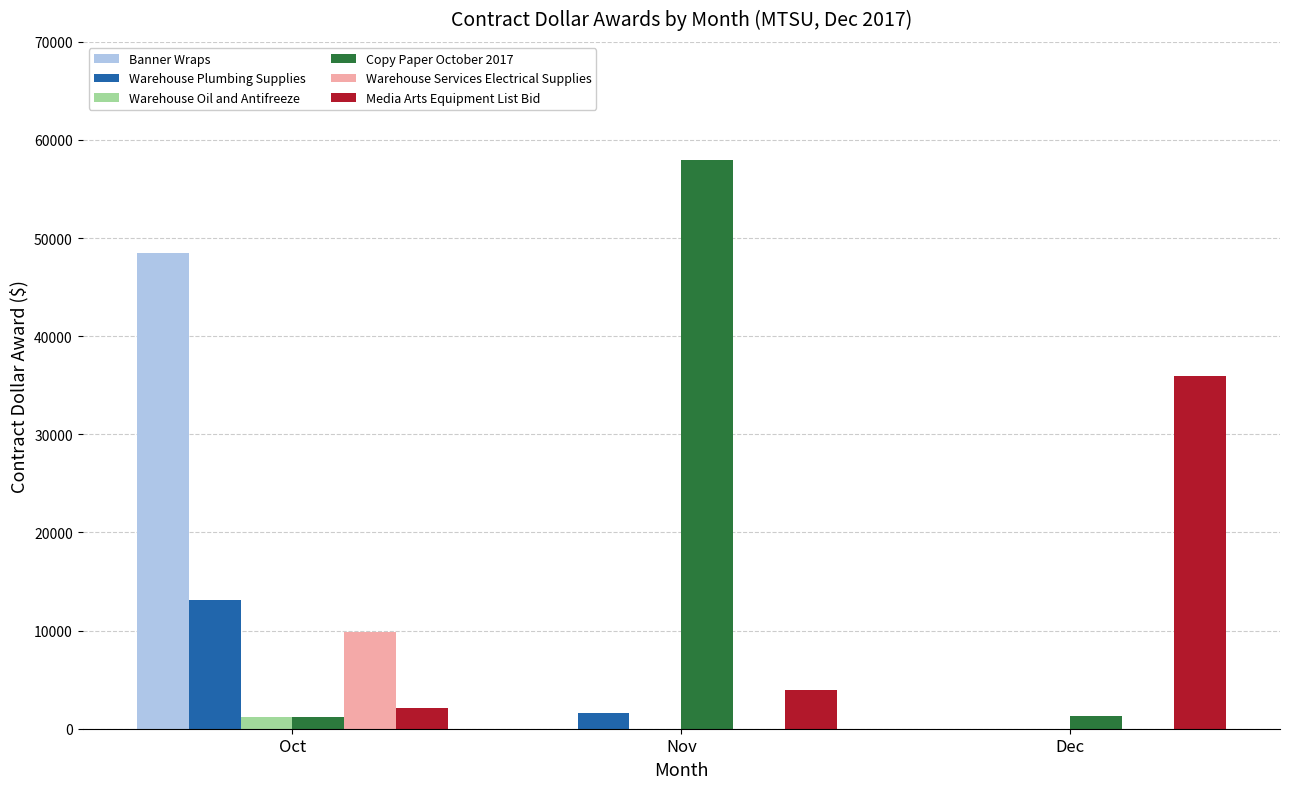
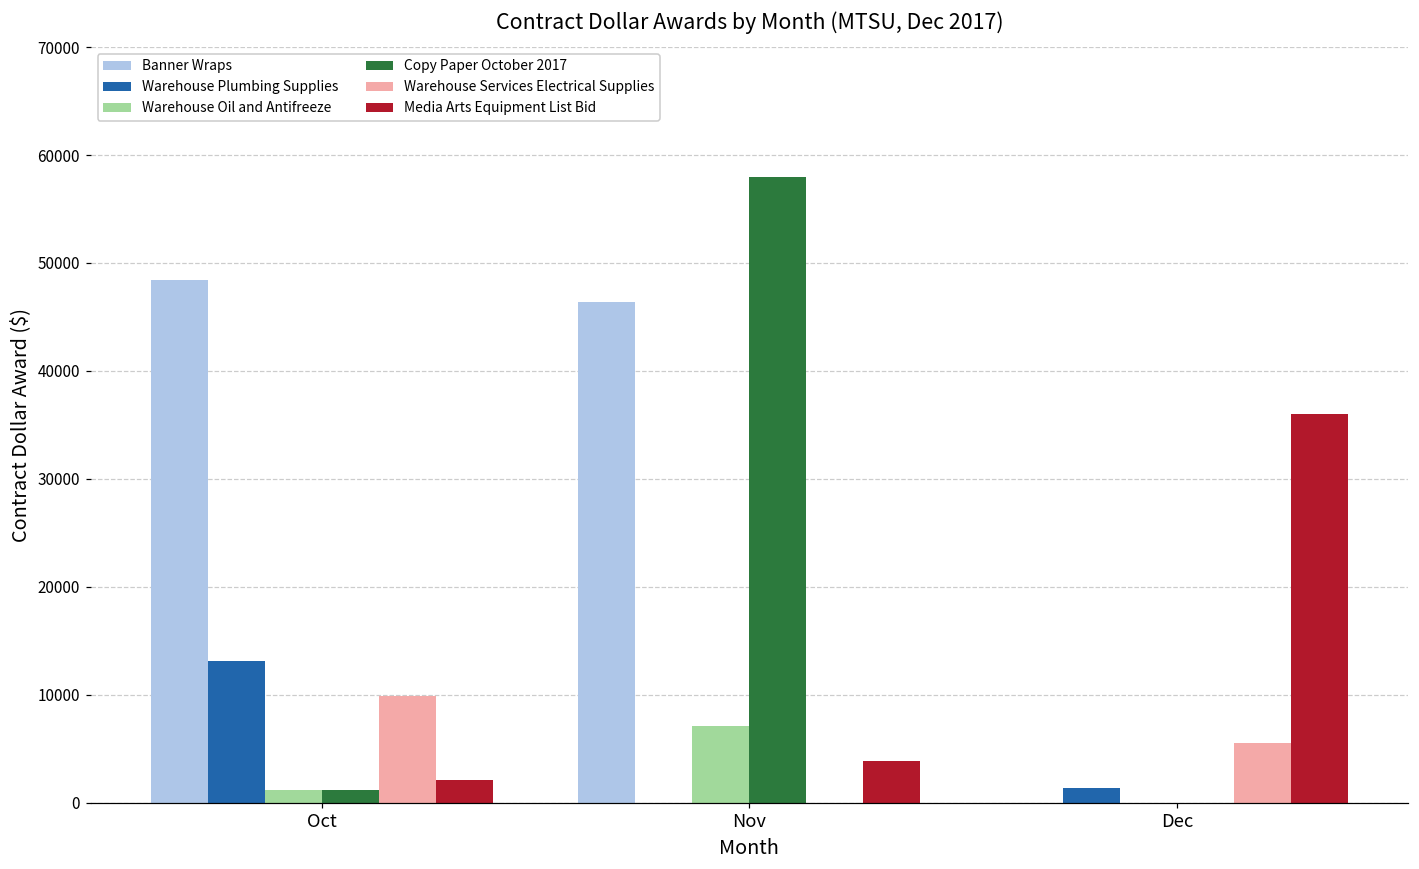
Banner Wraps, Nov: 0 -> 46000
Warehouse Plumbing Supplies, Nov: 2000 -> 0
Warehouse Oil and Antifreeze, Nov: 0 -> 7000
Warehouse Plumbing Supplies, Dec: 0 -> 1000
Copy Paper October 2017, Dec: 1000 -> 0
Warehouse Services Electrical Supplies, Dec: 0 -> 6000
